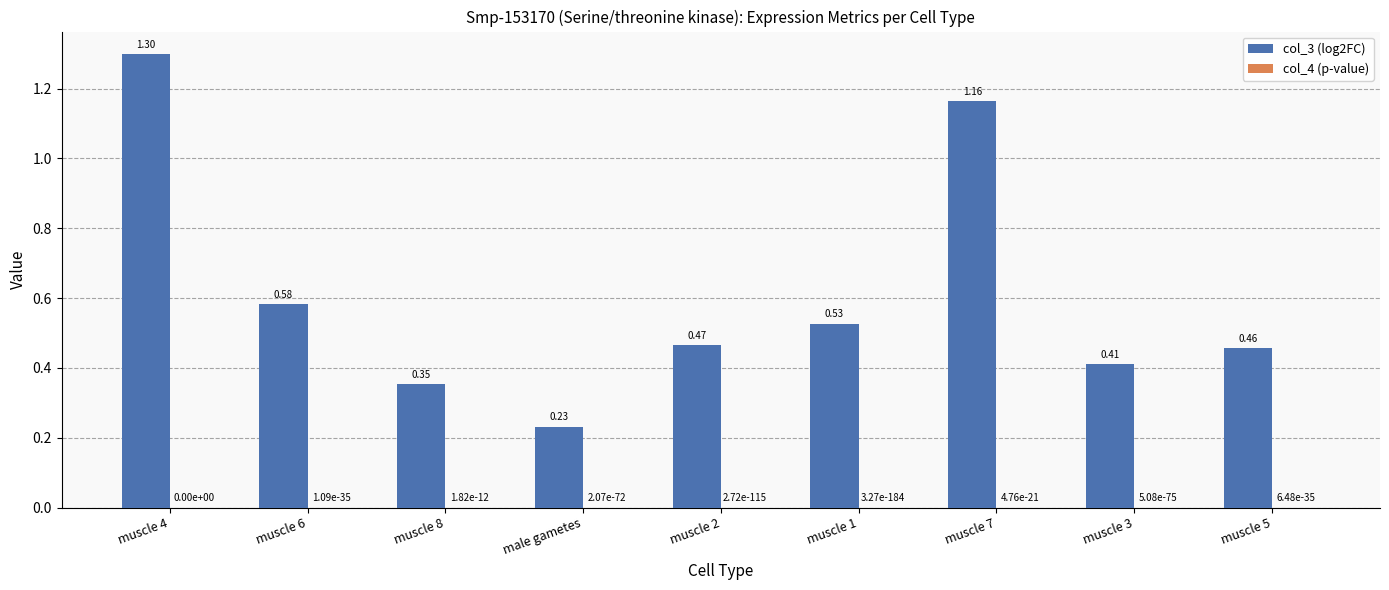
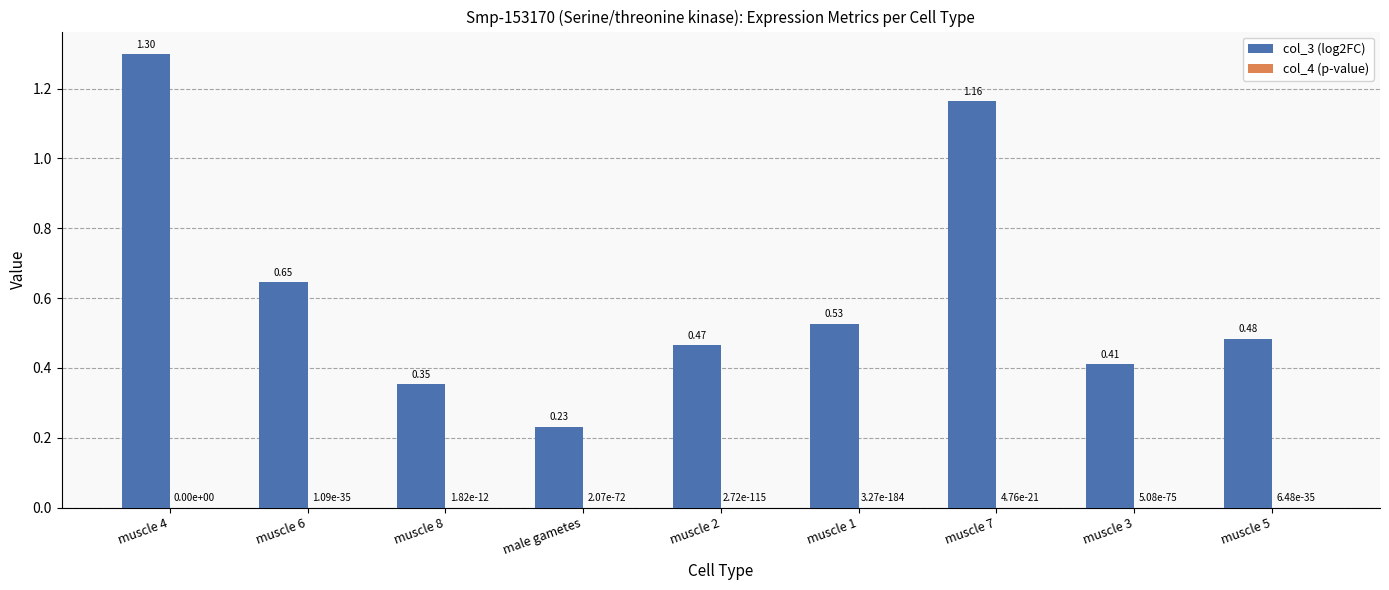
col_3 (log2FC), muscle 6: 0.58 -> 0.65
col_3 (log2FC), muscle 5: 0.46 -> 0.48
